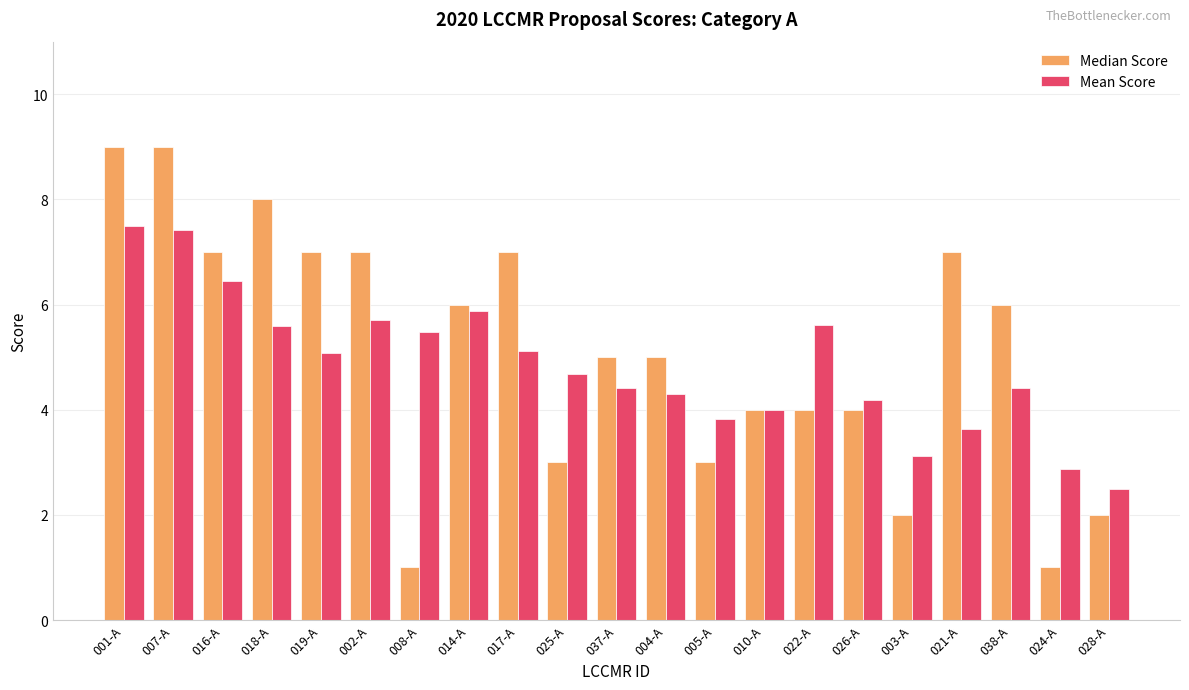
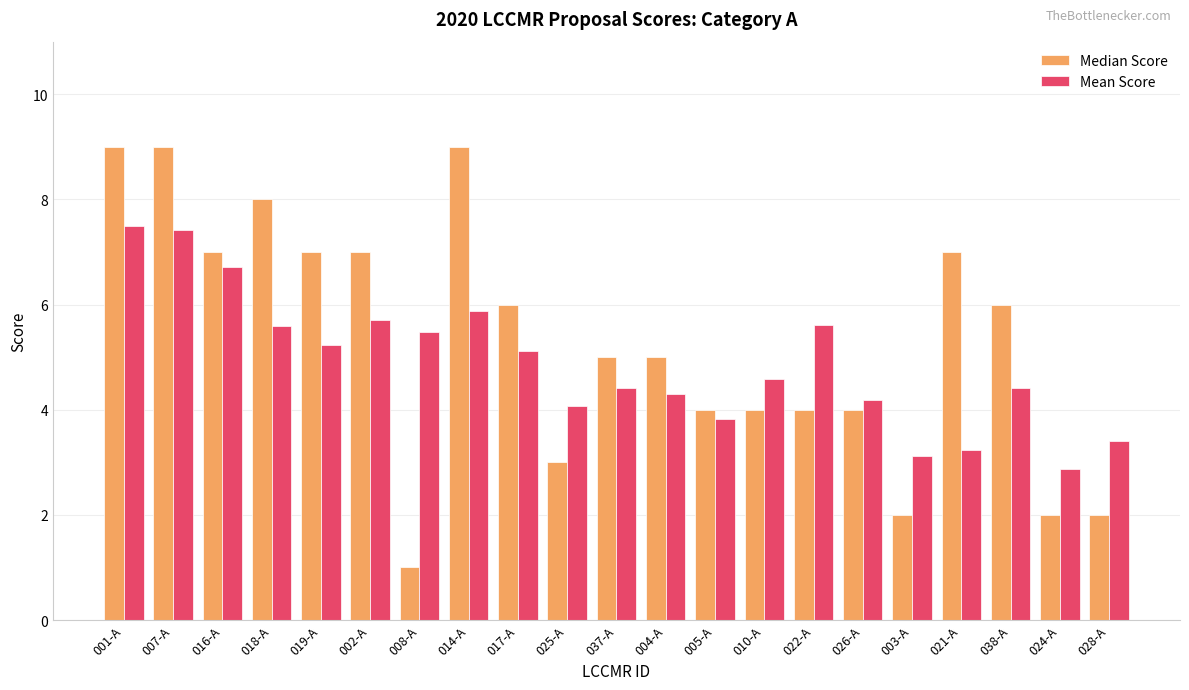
Mean Score, 016-A: 6.4 -> 6.7
Mean Score, 019-A: 5.1 -> 5.2
Median Score, 014-A: 6 -> 9
Median Score, 017-A: 7 -> 6
Mean Score, 025-A: 4.7 -> 4.1
Median Score, 005-A: 3 -> 4
Mean Score, 010-A: 4.0 -> 4.6
Mean Score, 021-A: 3.6 -> 3.2
Median Score, 024-A: 1 -> 2
Mean Score, 028-A: 2.5 -> 3.4
